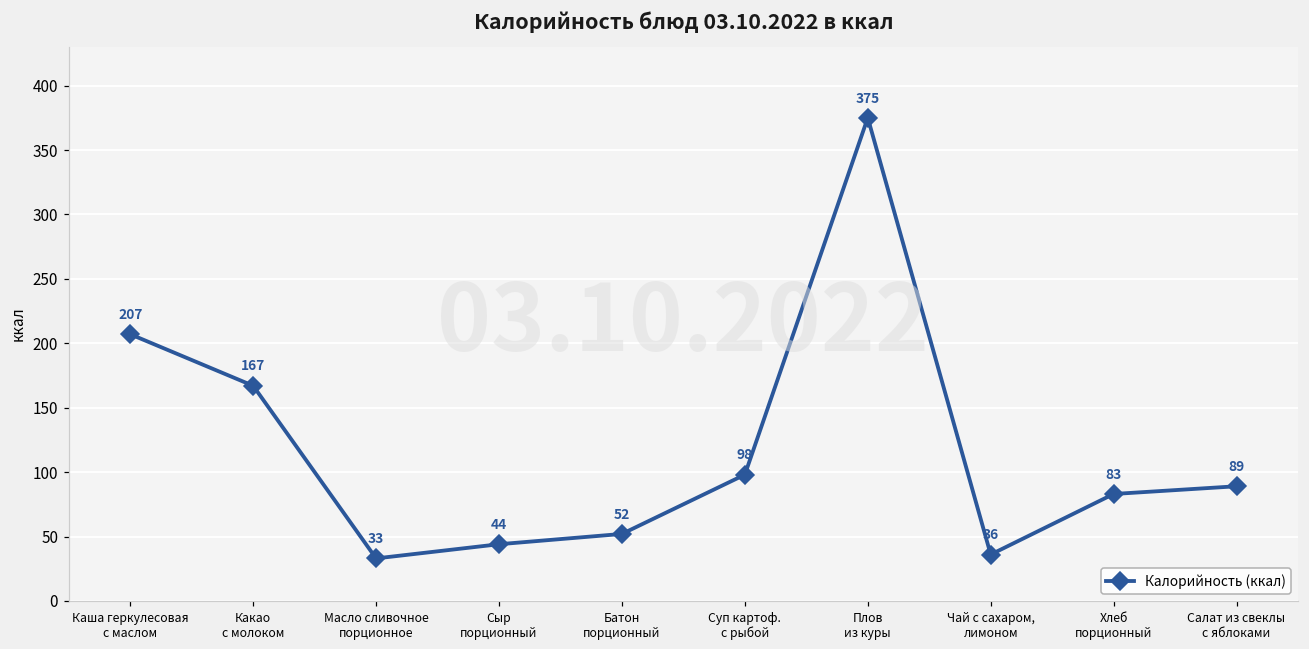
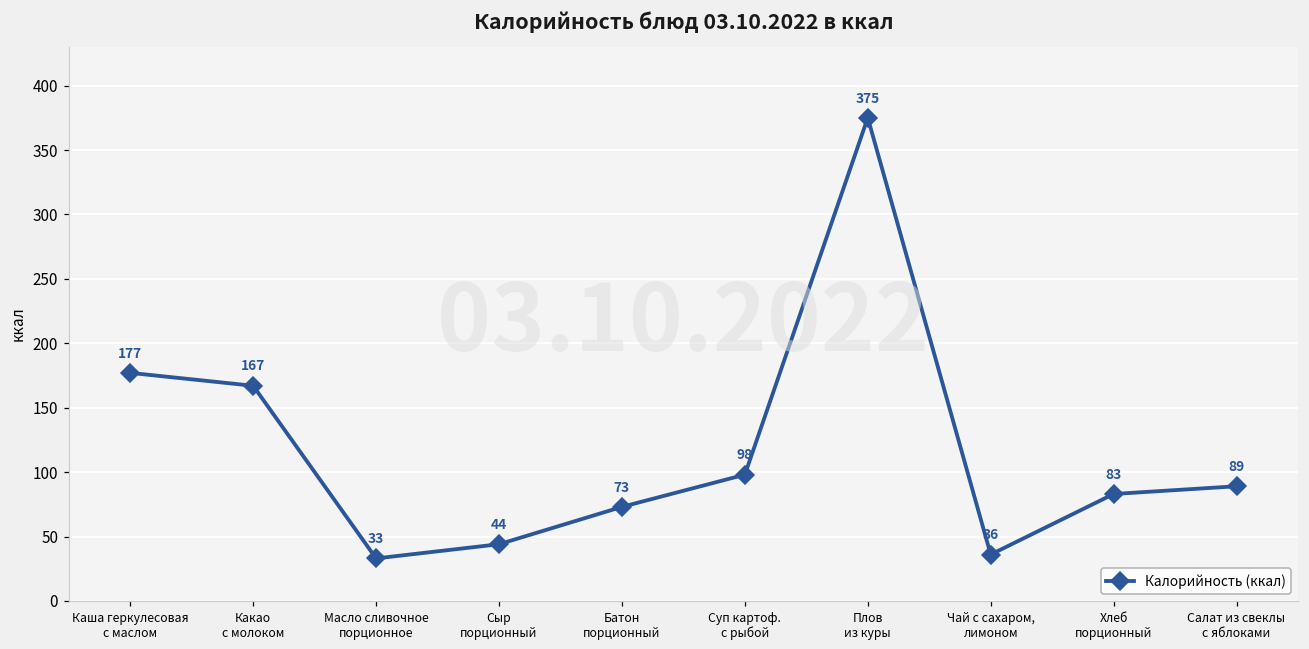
Каша геркулесовая с маслом: 207 -> 177
Батон порционный: 52 -> 73
